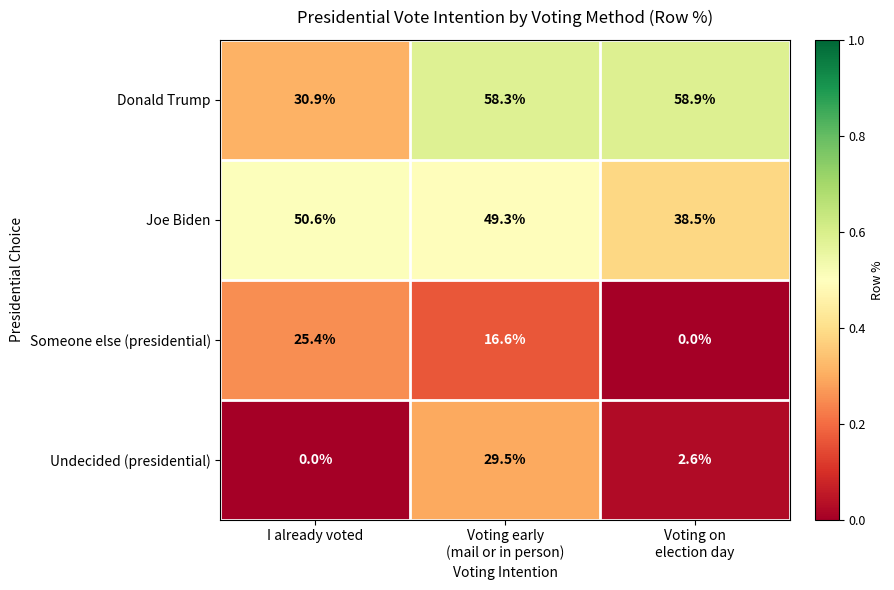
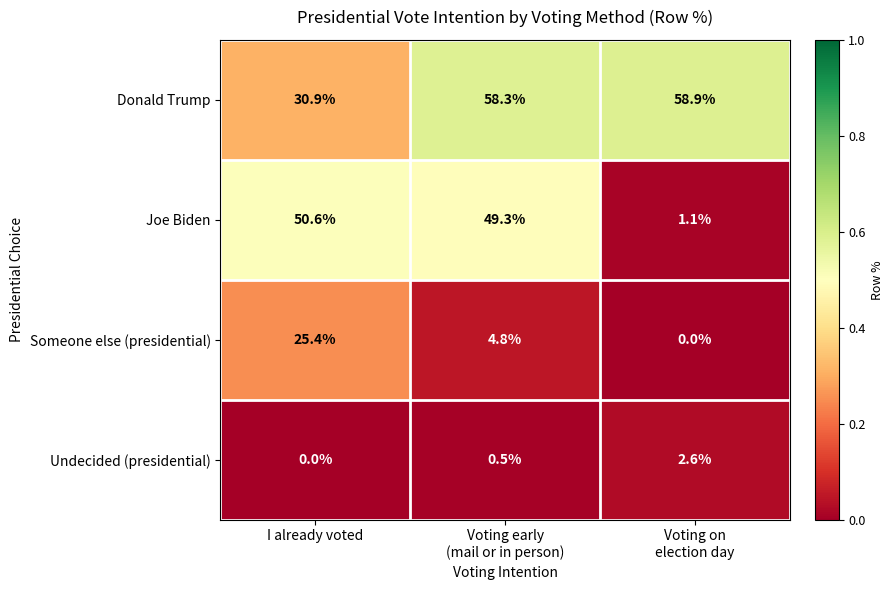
Joe Biden, Voting on election day: 38.5% -> 1.1%
Someone else (presidential), Voting early (mail or in person): 16.6% -> 4.8%
Undecided (presidential), Voting early (mail or in person): 29.5% -> 0.5%
